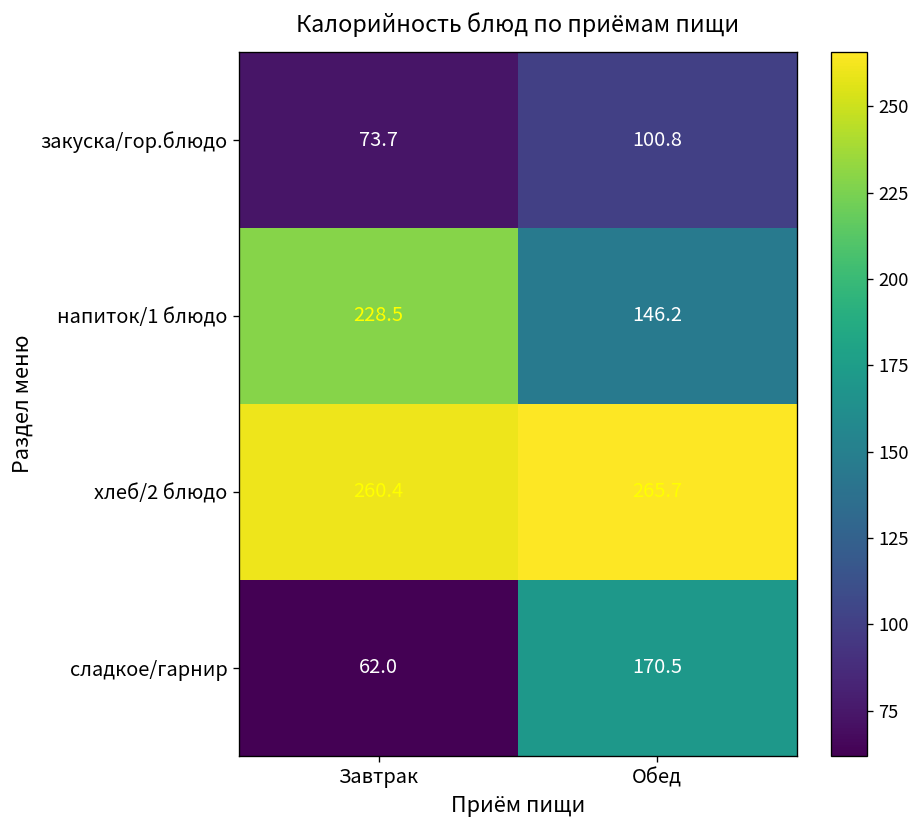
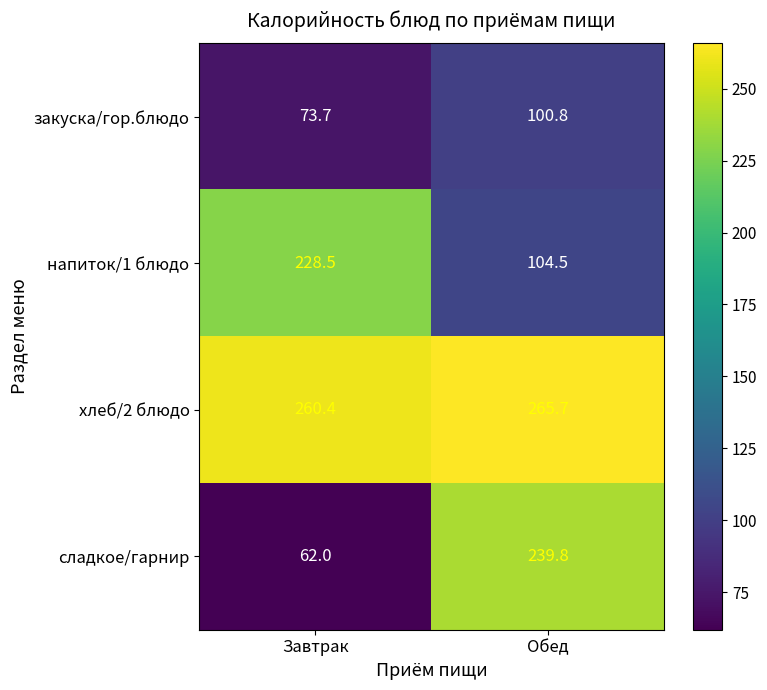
напиток/1 блюдо, Обед: 146.2 -> 104.5
сладкое/гарнир, Обед: 170.5 -> 239.8
